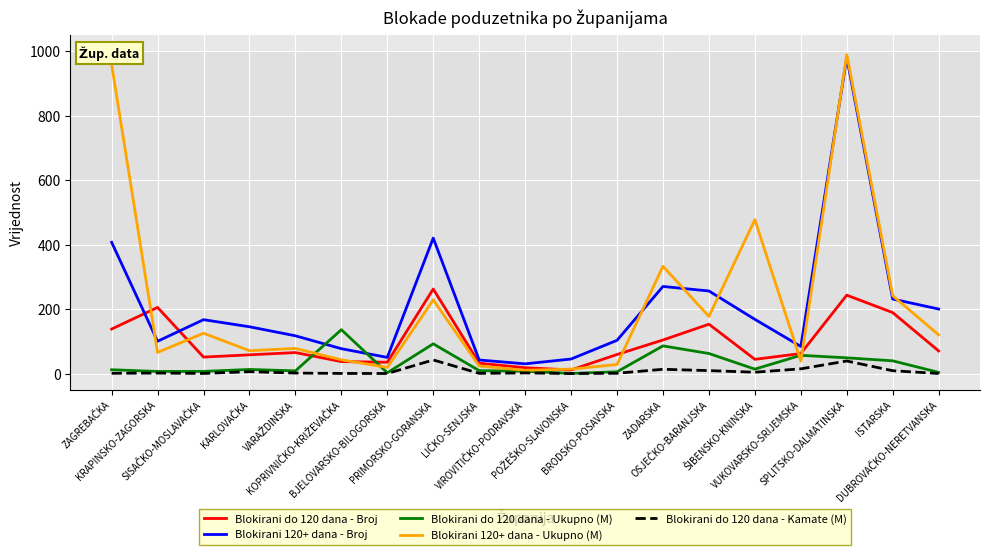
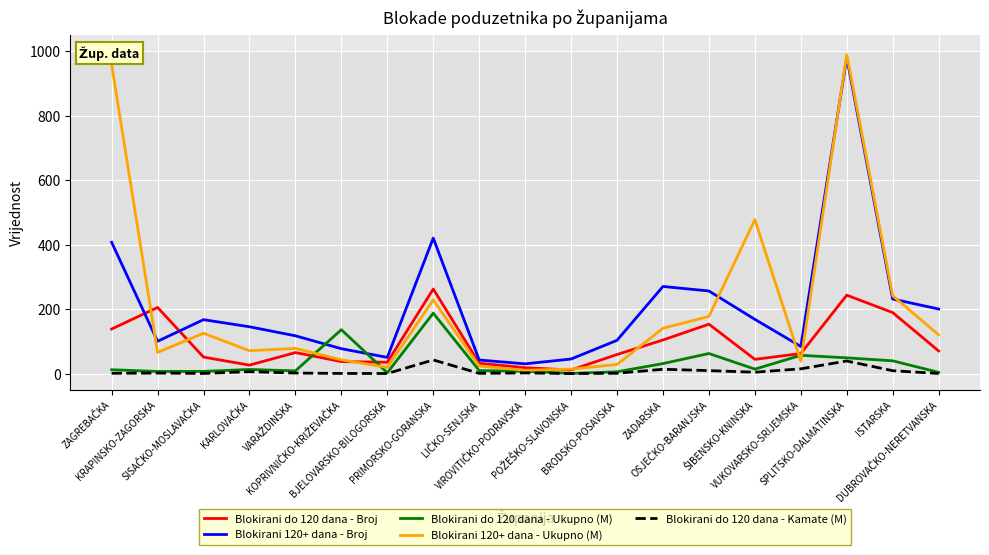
Blokirani do 120 dana - Broj, KARLOVAČKA: 60 -> 30
Blokirani do 120 dana - Ukupno (M), PRIMORSKO-GORANSKA: 90 -> 190
Blokirani do 120 dana - Ukupno (M), ZADARSKA: 90 -> 30
Blokirani 120+ dana - Ukupno (M), ZADARSKA: 330 -> 140
